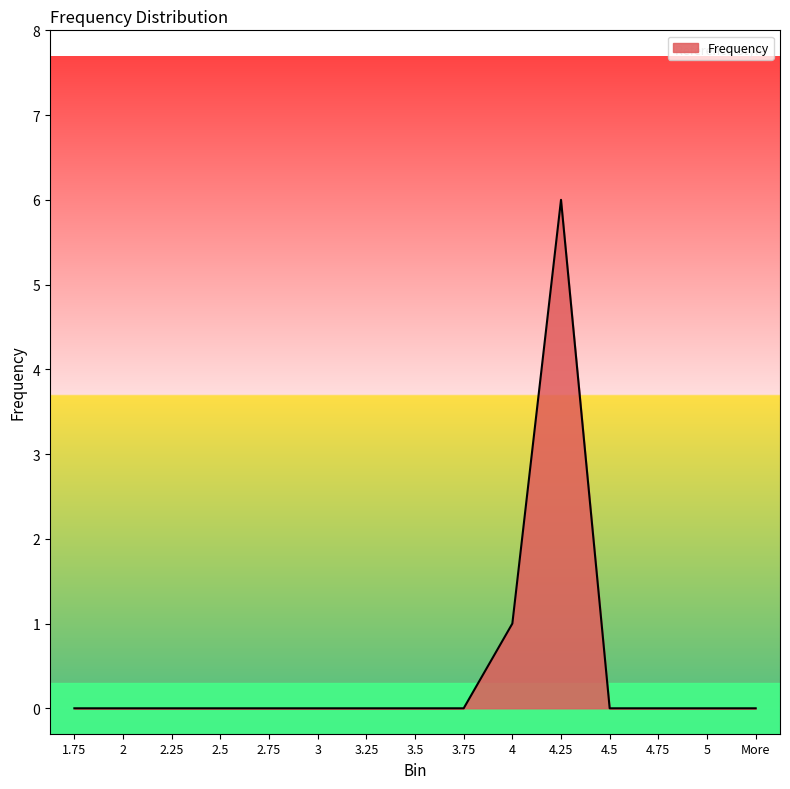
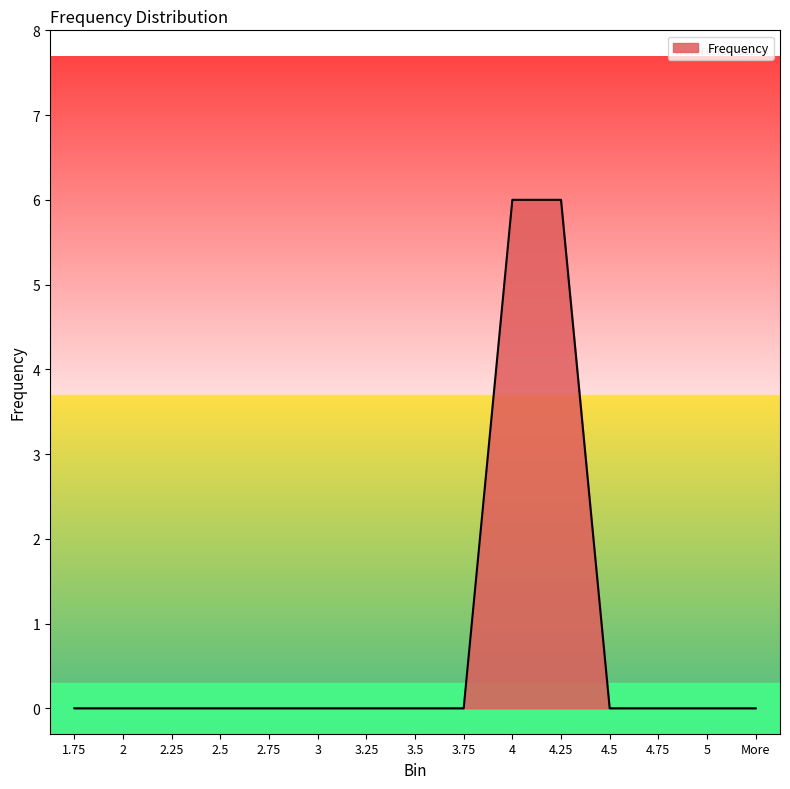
4: 1 -> 6
